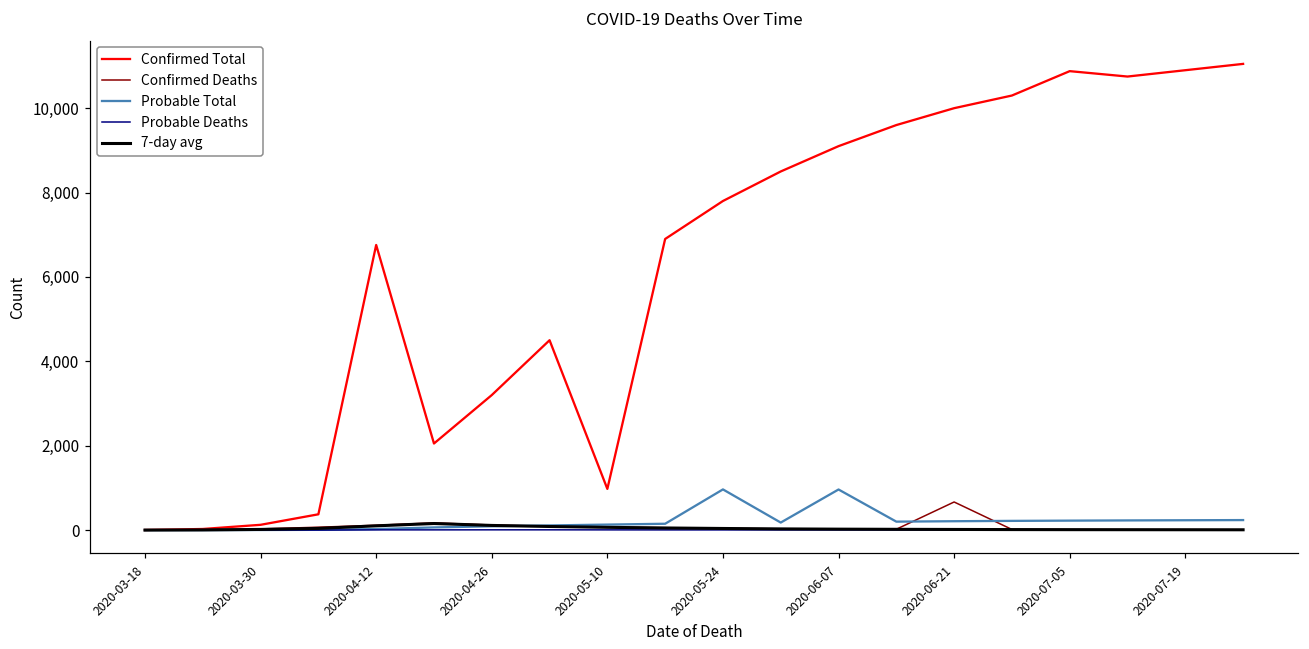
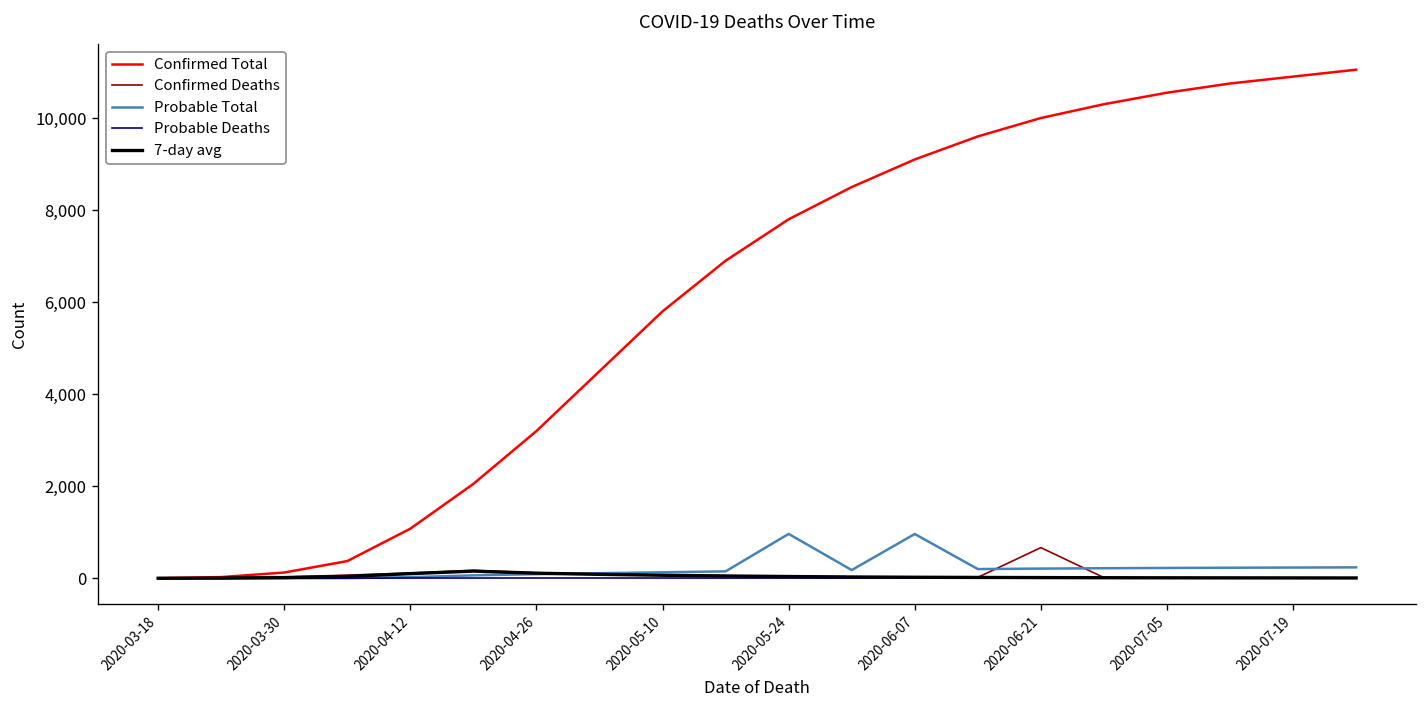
Confirmed Total, 2020-04-12: 6,800 -> 1,100
Confirmed Total, 2020-05-10: 1,000 -> 5,800
Confirmed Total, 2020-07-05: 10,900 -> 10,600
